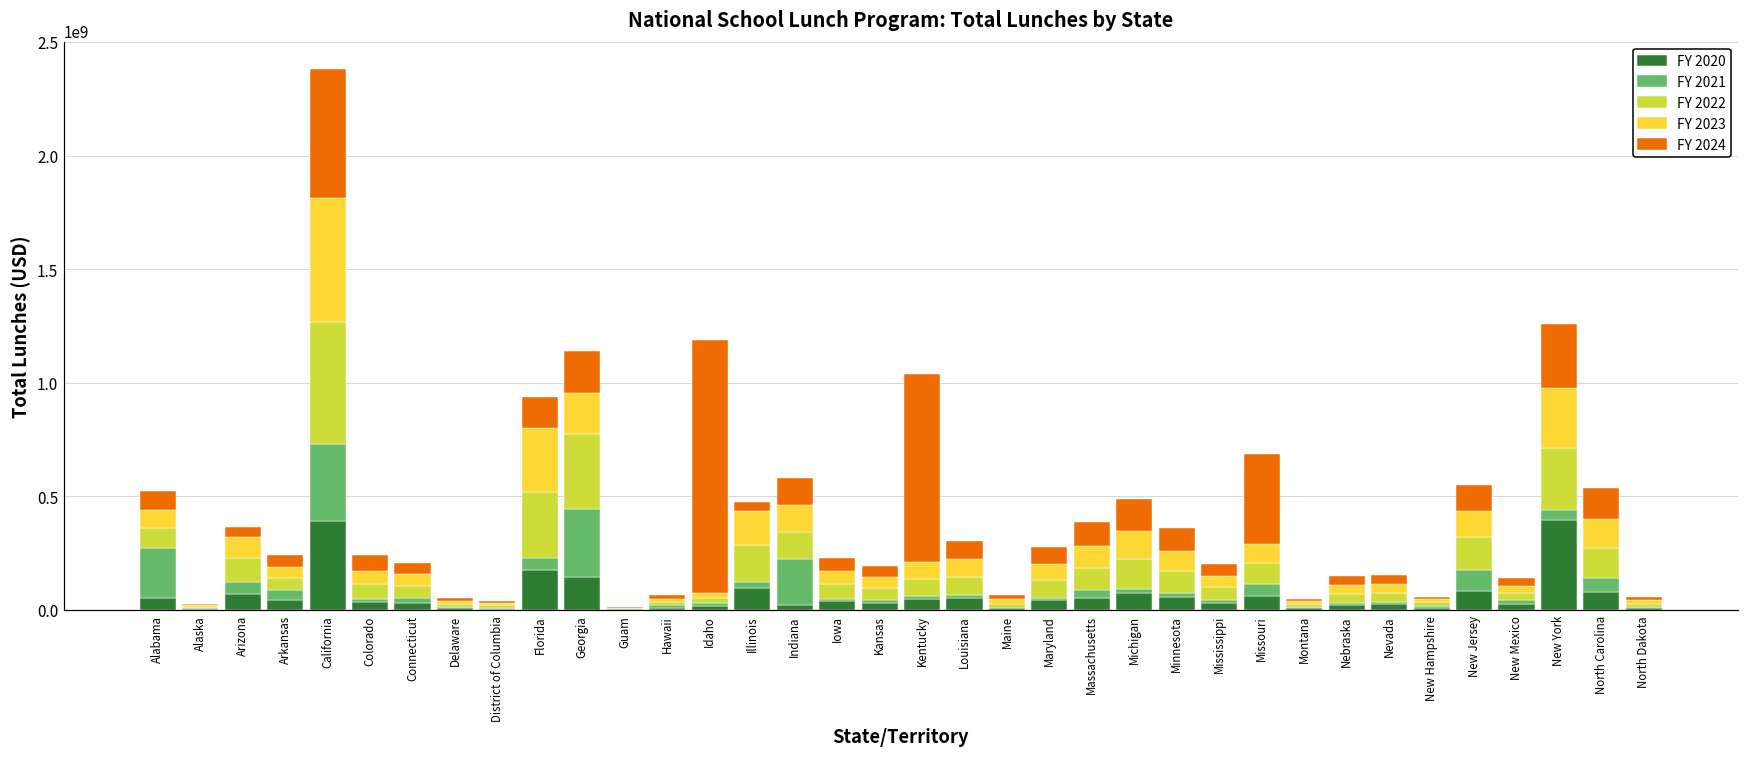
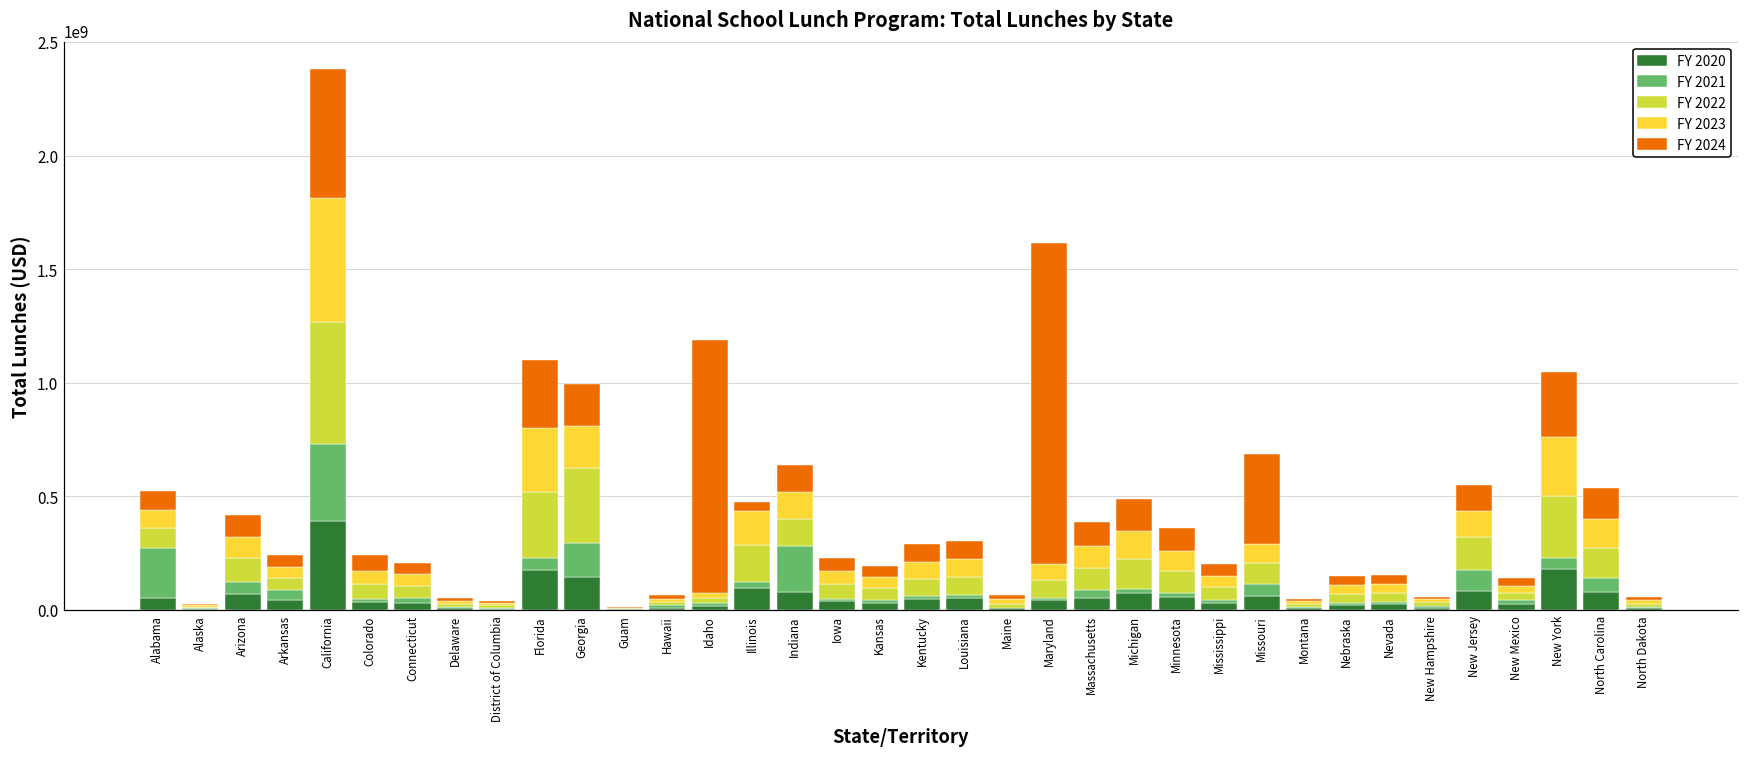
FY 2024, Arizona: 40000000 -> 100000000
FY 2024, Florida: 140000000 -> 300000000
FY 2021, Georgia: 300000000 -> 150000000
FY 2020, Indiana: 20000000 -> 80000000
FY 2024, Kentucky: 830000000 -> 80000000
FY 2024, Maryland: 80000000 -> 1420000000
FY 2020, New York: 390000000 -> 180000000
